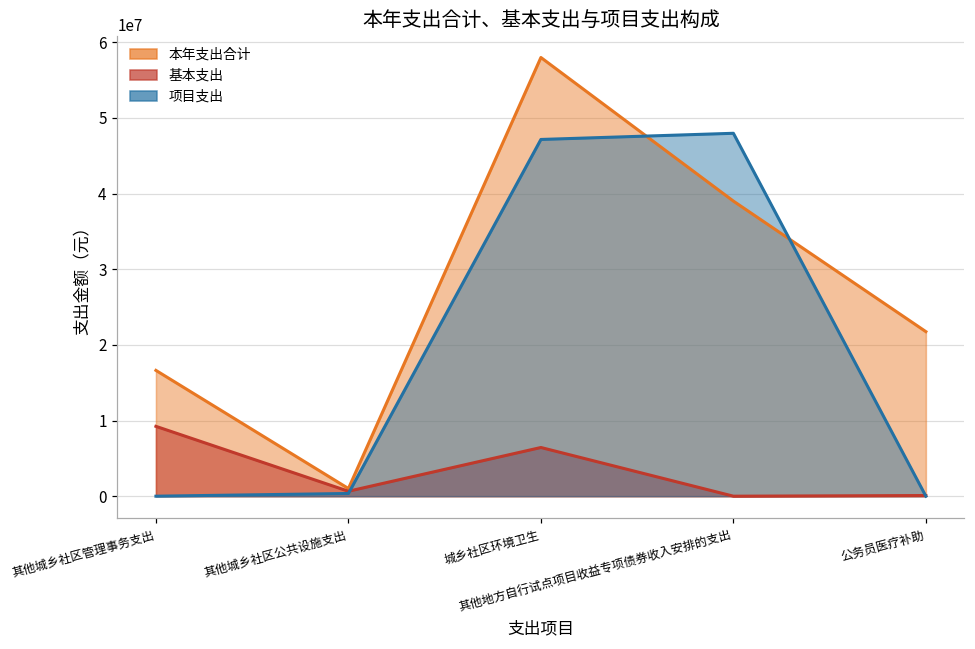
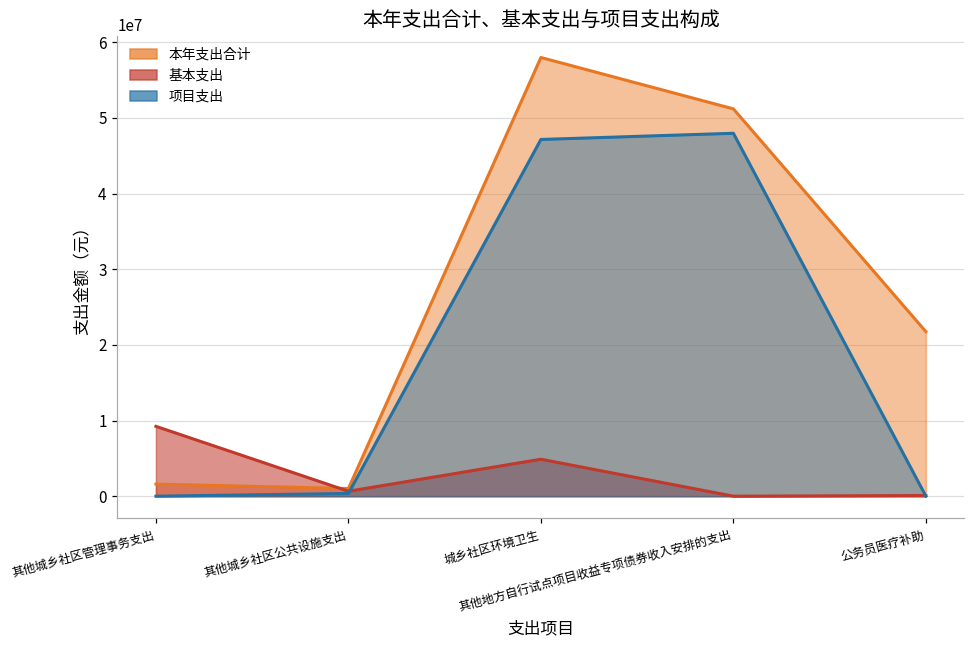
本年支出合计, 其他城乡社区管理事务支出: 17000000 -> 2000000
基本支出, 城乡社区环境卫生: 6000000 -> 5000000
本年支出合计, 其他地方自行试点项目收益专项债券收入安排的支出: 39000000 -> 51000000
